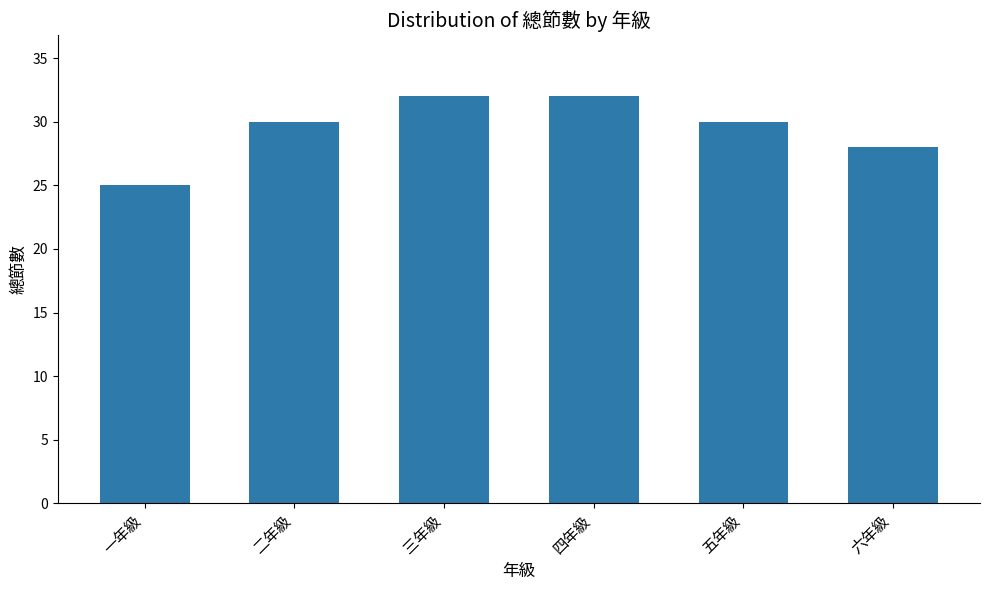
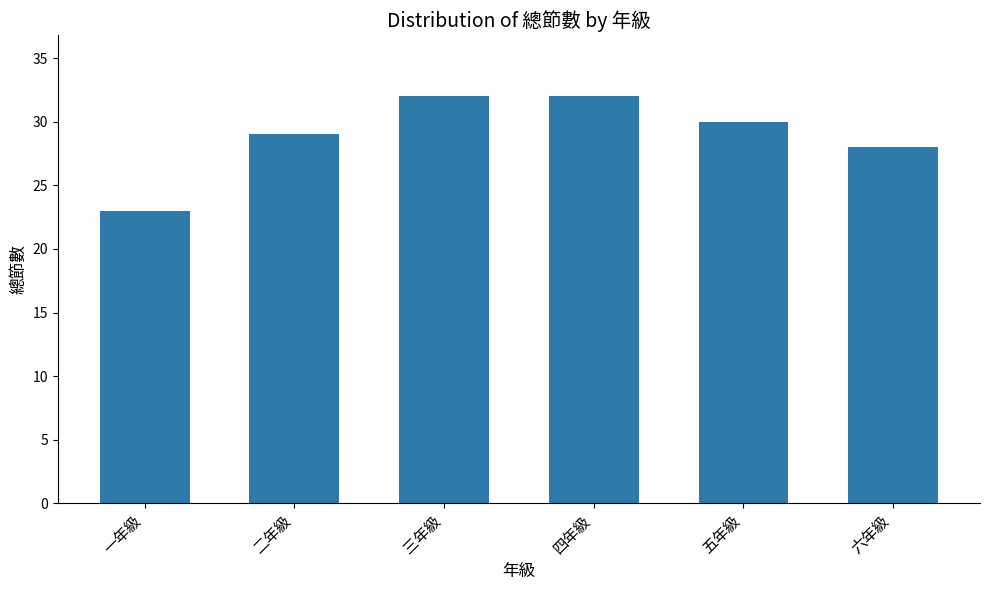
一年級: 25 -> 23
二年級: 30 -> 29
